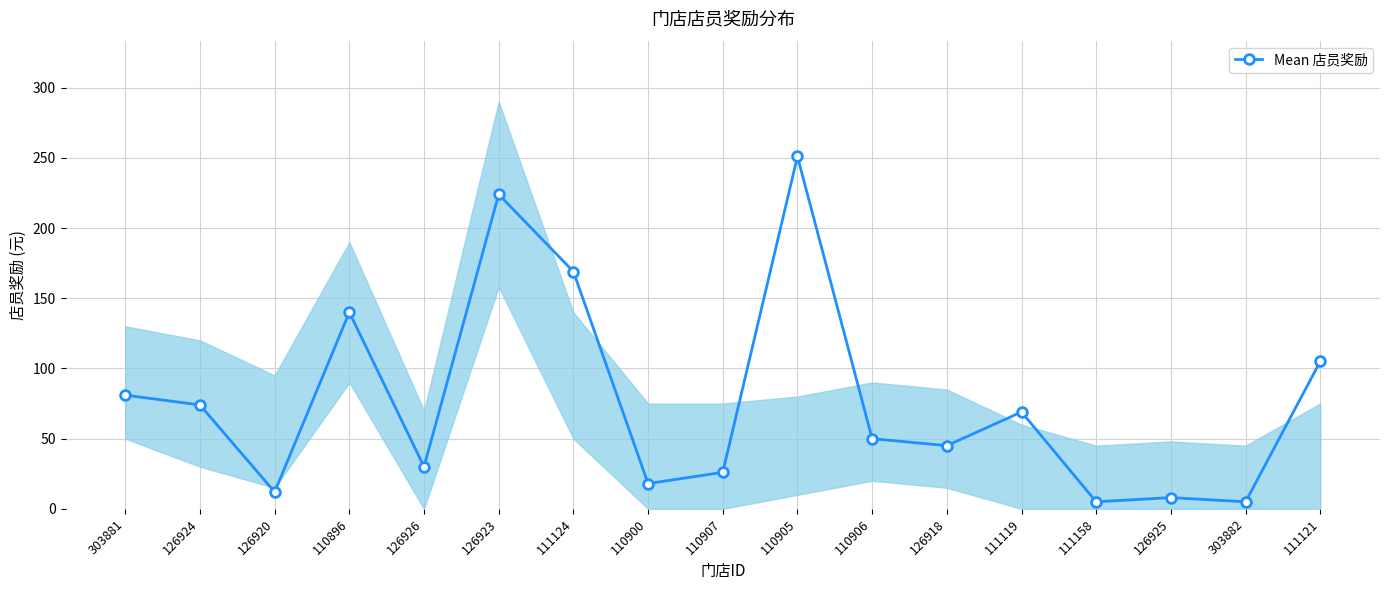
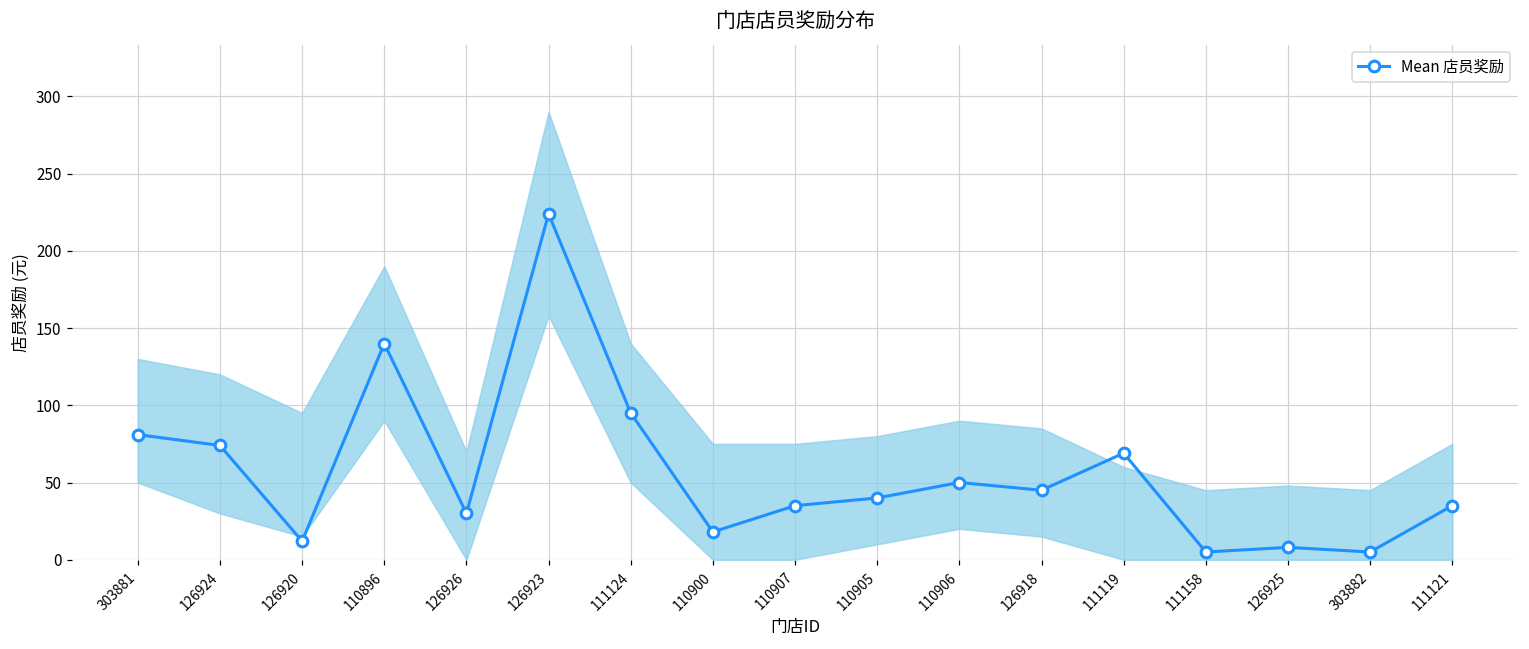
Mean 店员奖励, 111124: 169 -> 95
Mean 店员奖励, 110907: 26 -> 35
Mean 店员奖励, 110905: 251 -> 40
Mean 店员奖励, 111121: 105 -> 35
